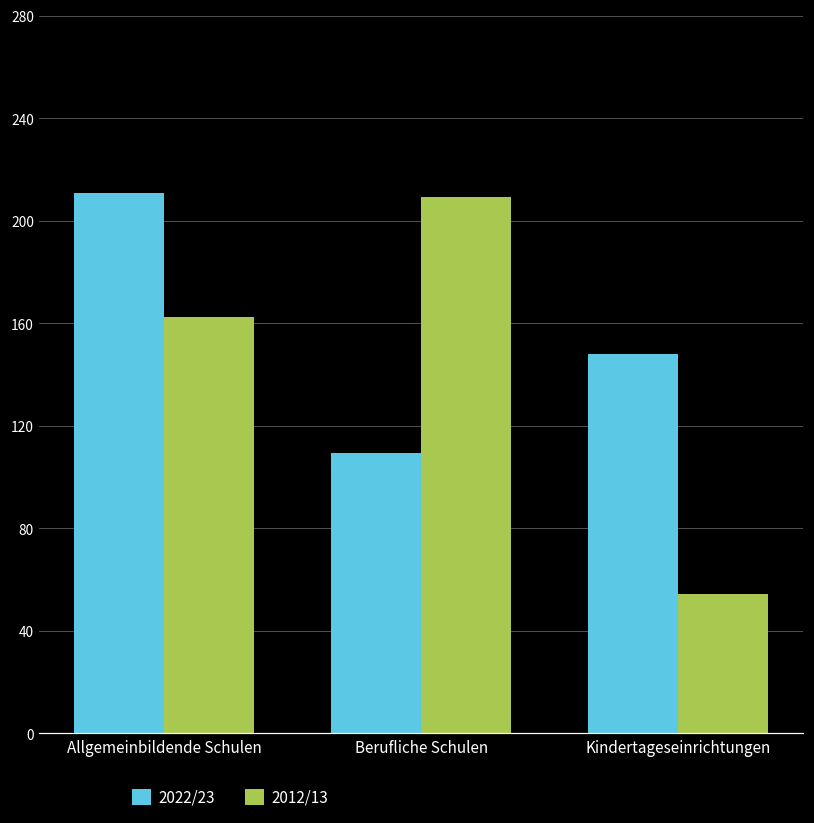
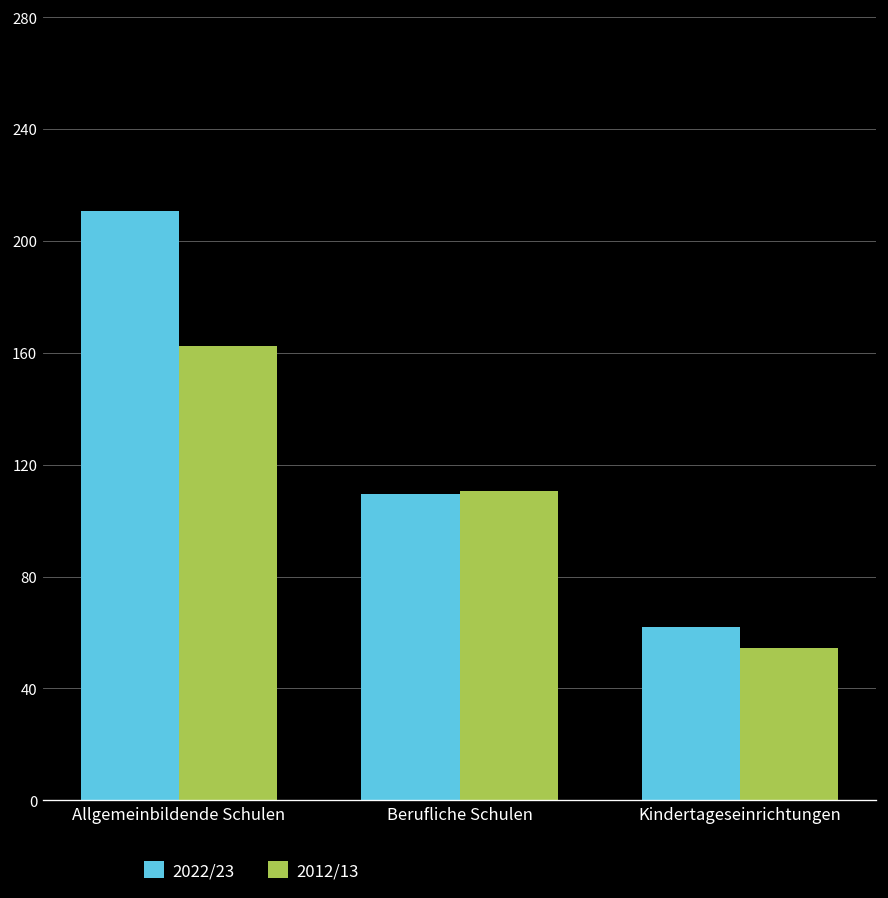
2012/13, Berufliche Schulen: 209 -> 110
2022/23, Kindertageseinrichtungen: 148 -> 62
